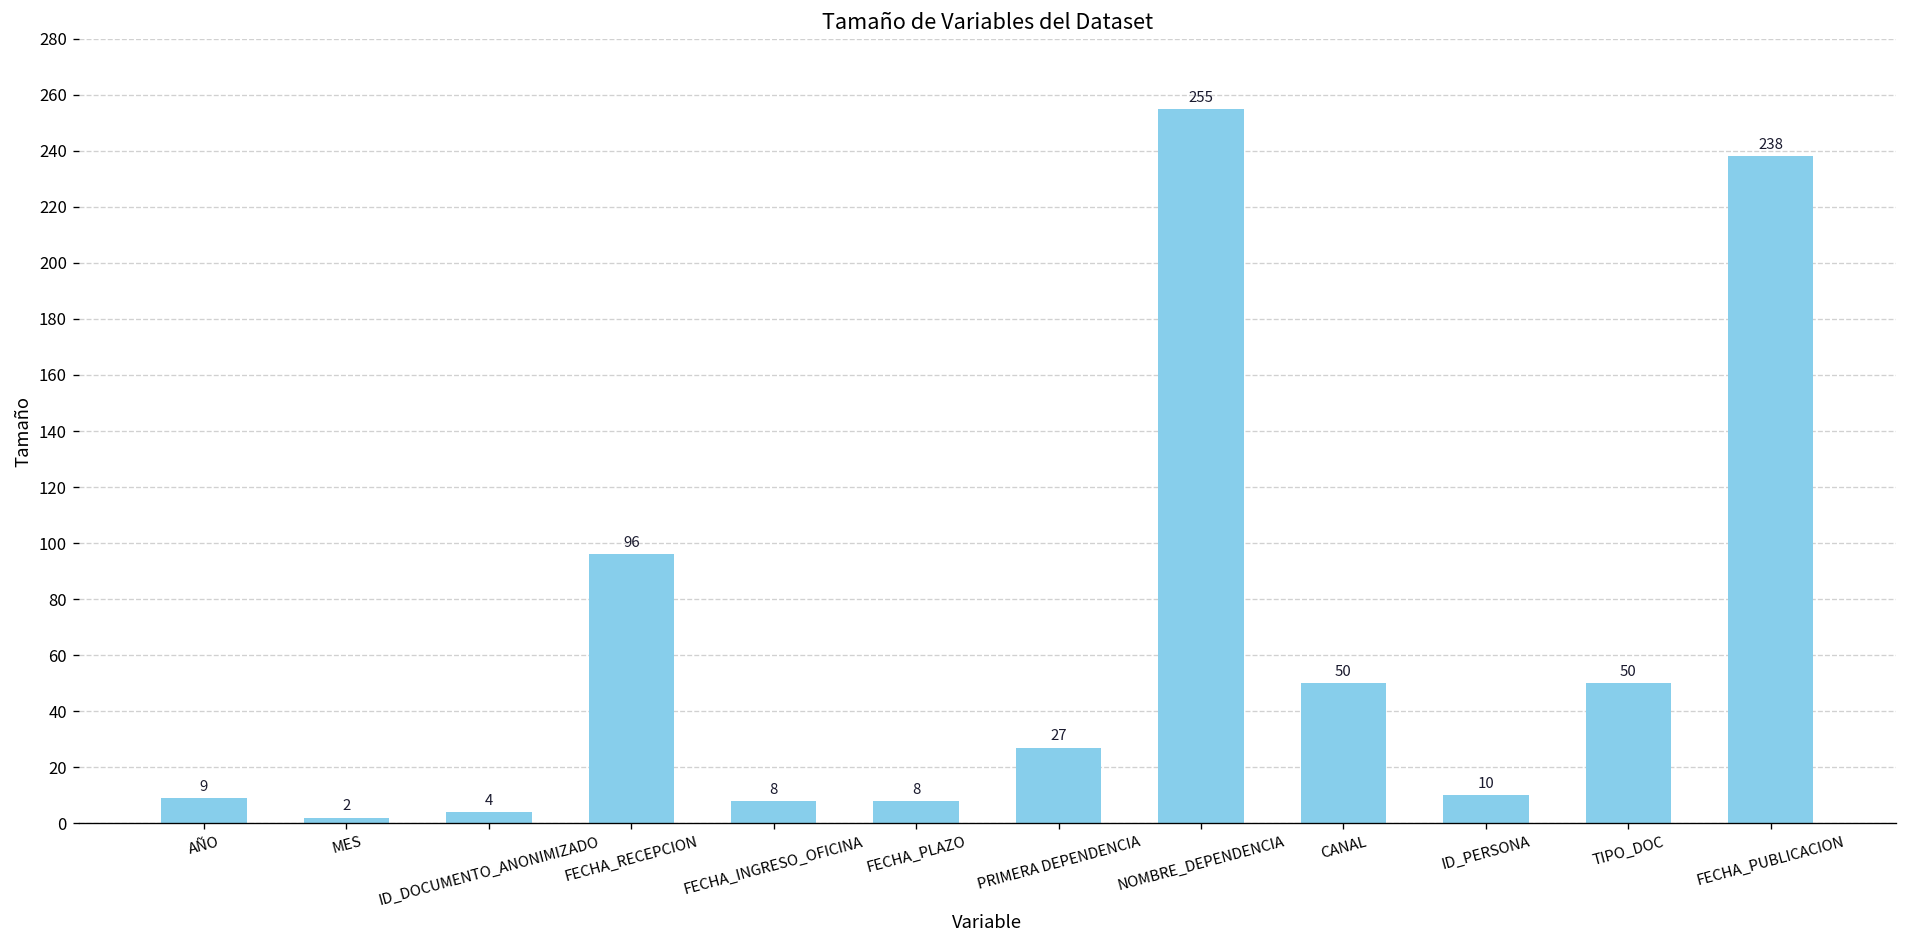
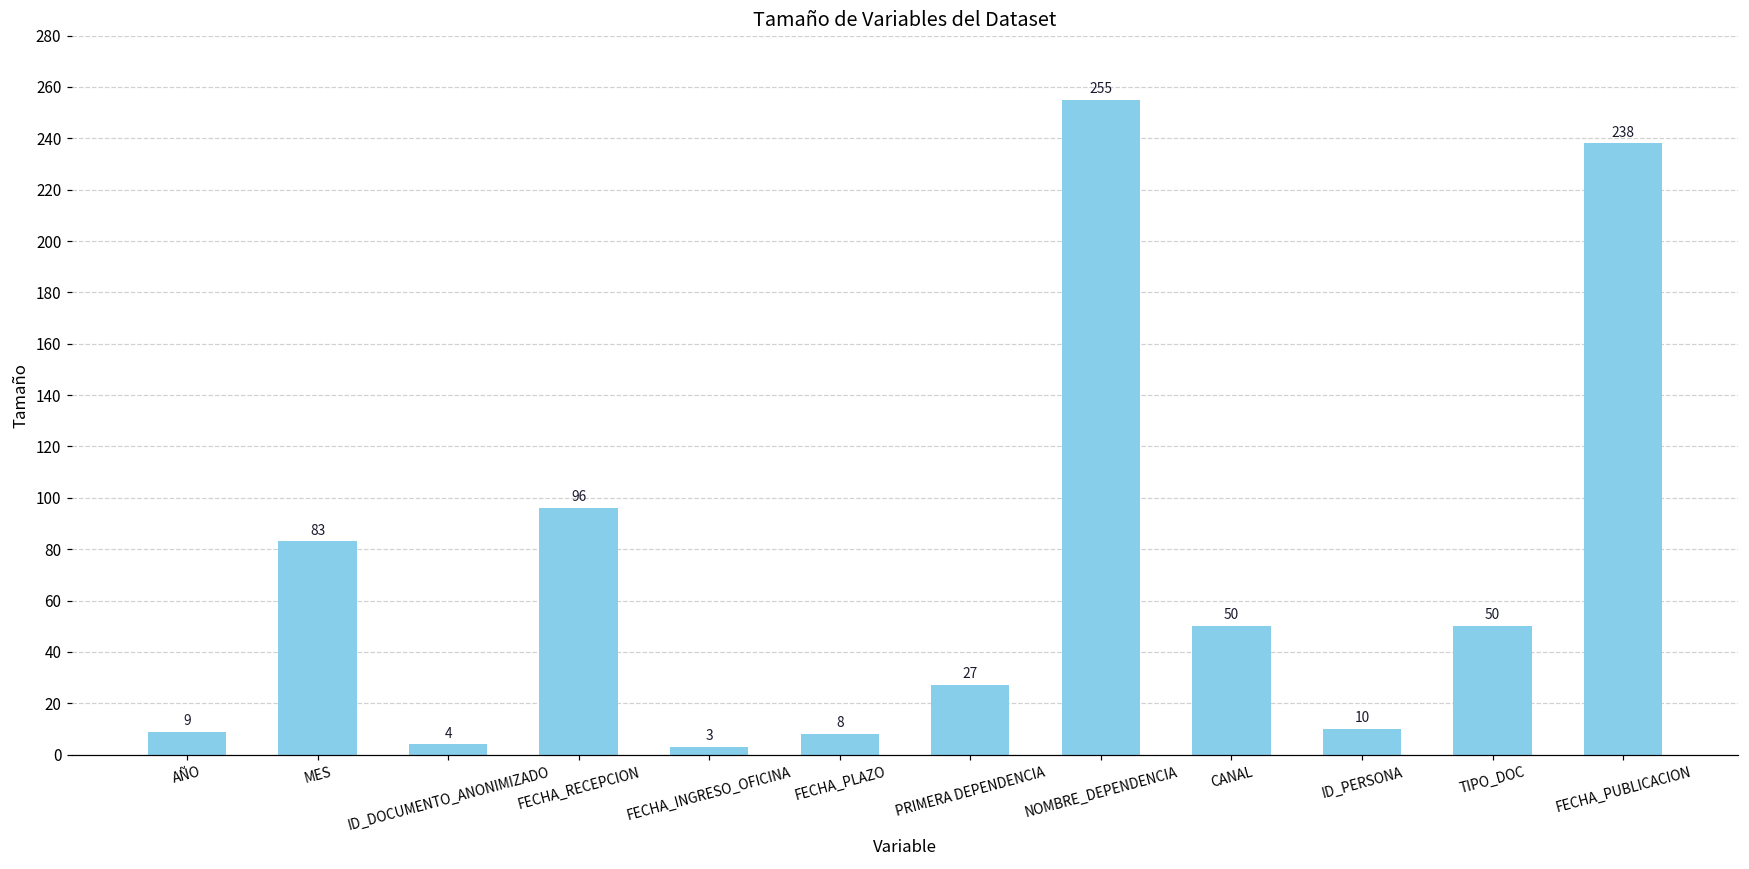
MES: 2 -> 83
FECHA_INGRESO_OFICINA: 8 -> 3
